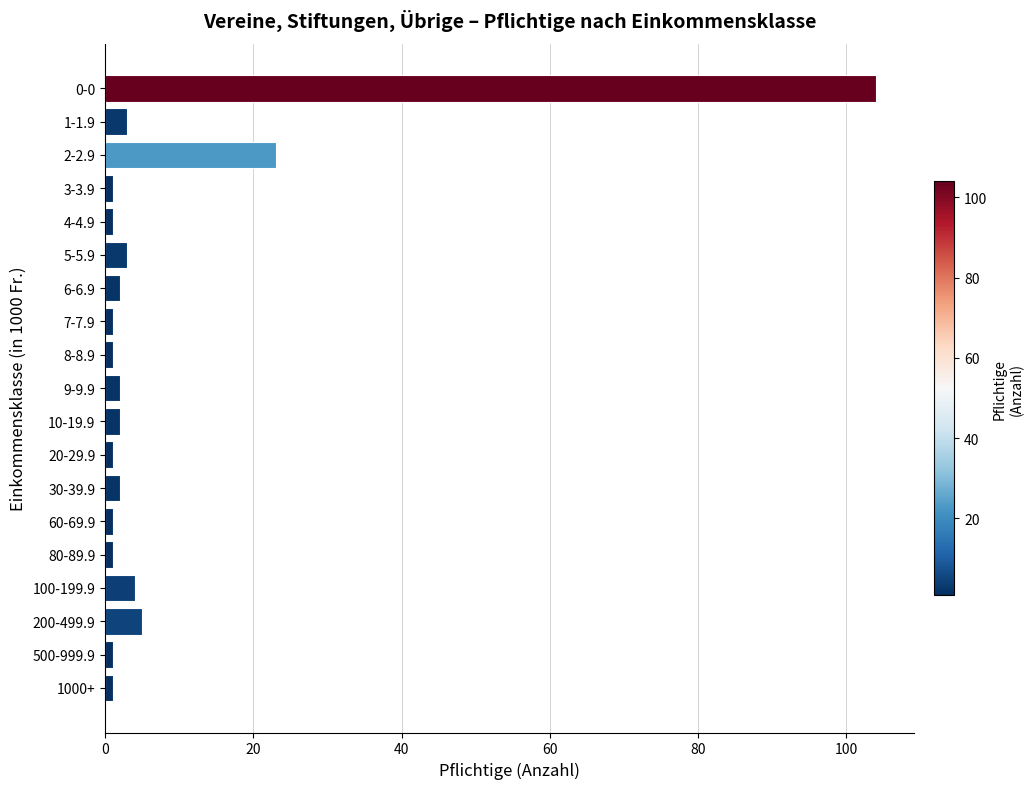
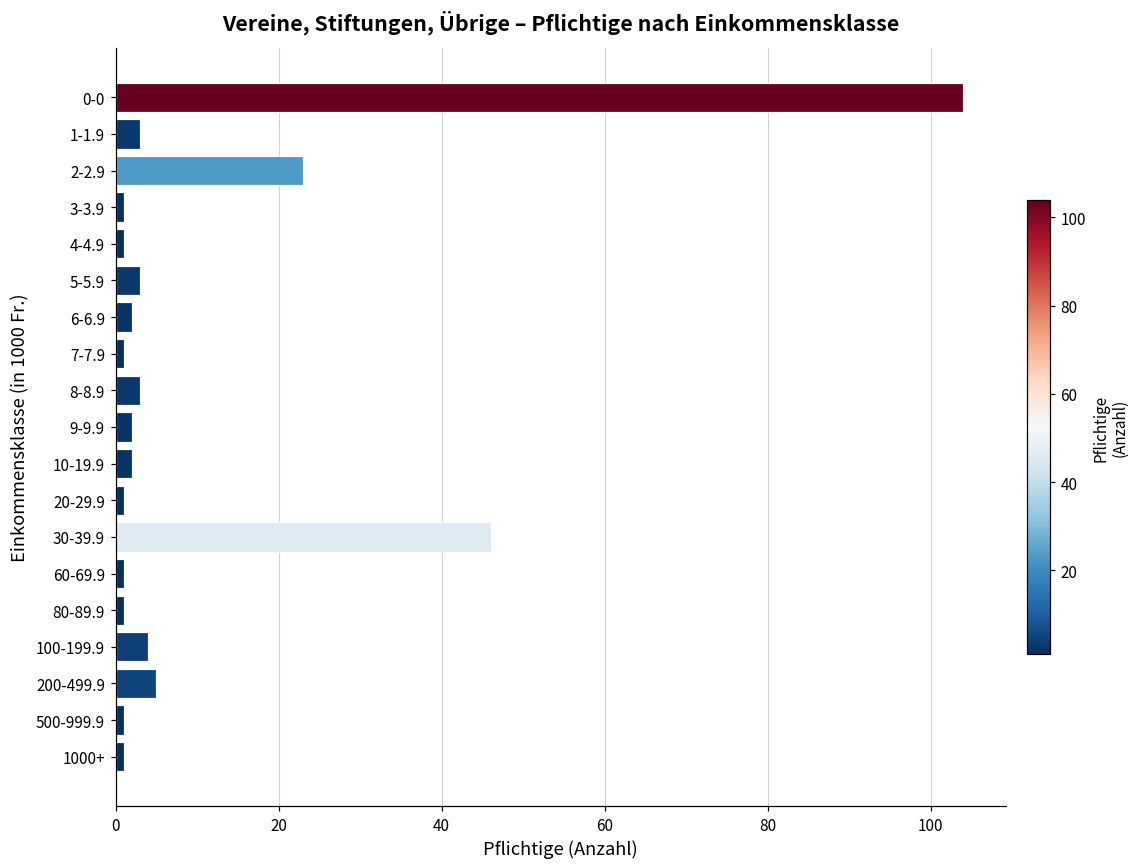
8-8.9: 1 -> 3
30-39.9: 2 -> 46
